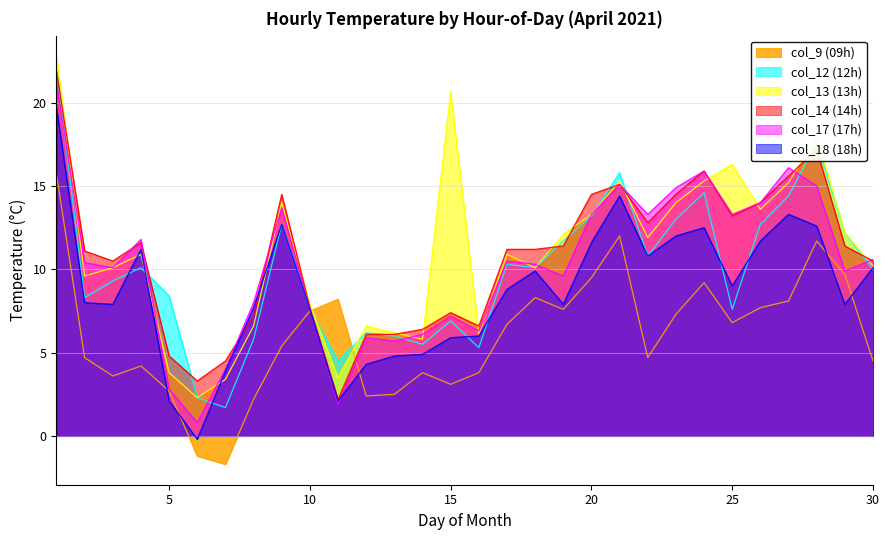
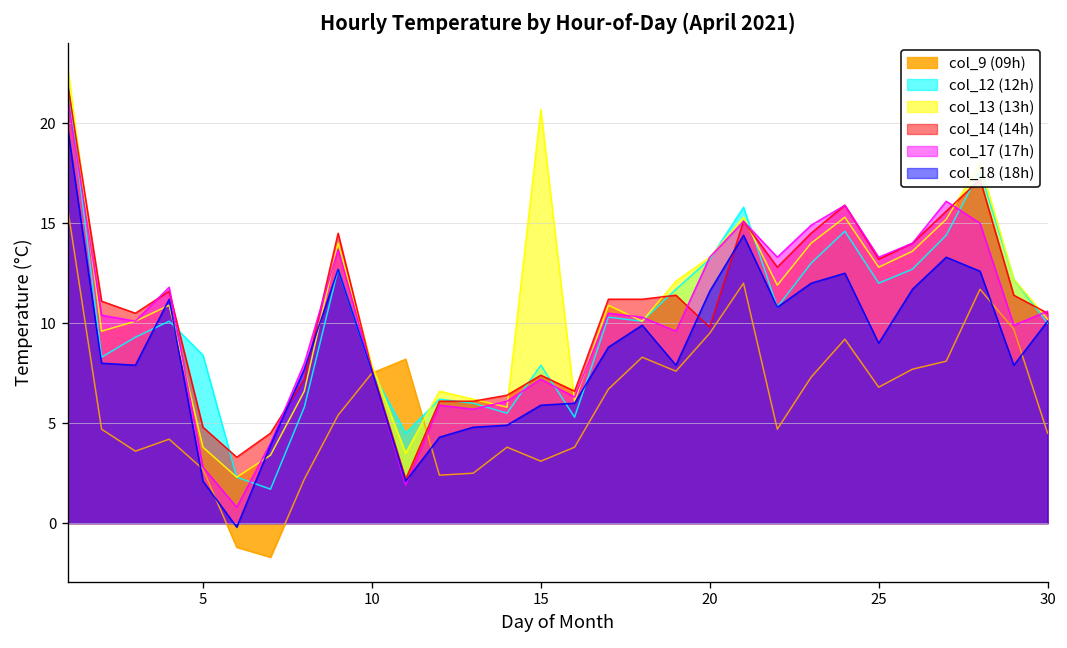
col_12 (12h), 15: 6.9 -> 7.9
col_14 (14h), 20: 14.5 -> 9.8
col_12 (12h), 25: 7.6 -> 12.0
col_13 (13h), 25: 16.3 -> 12.8
